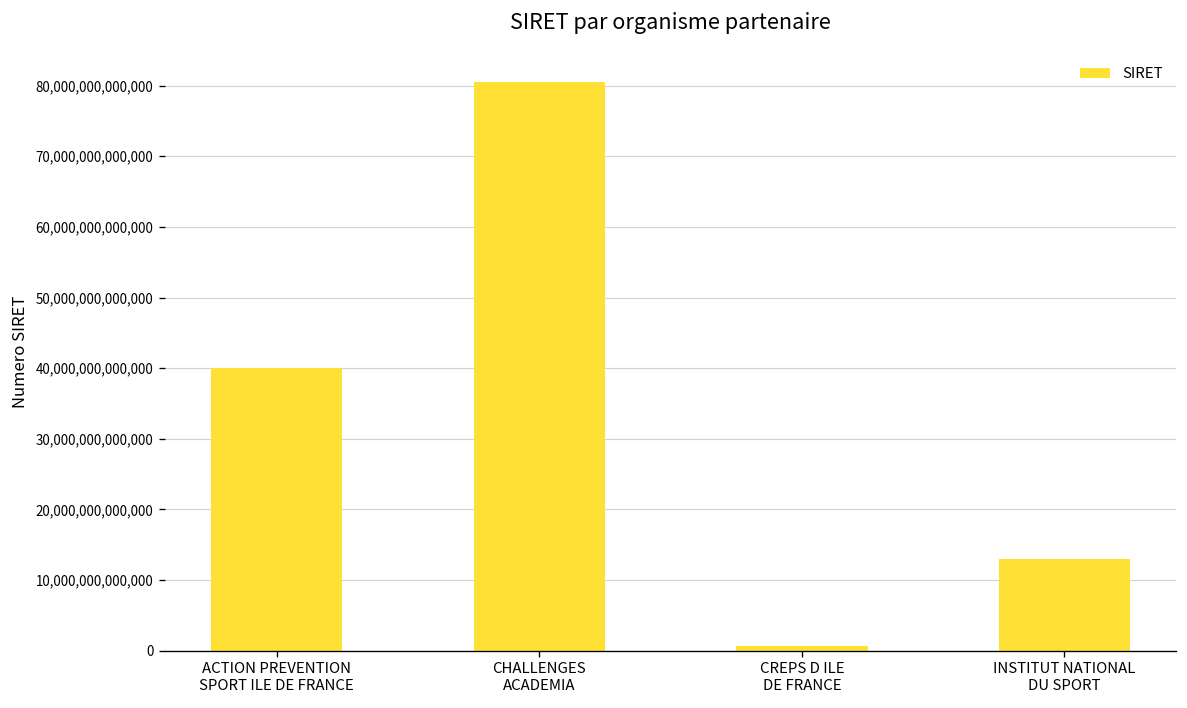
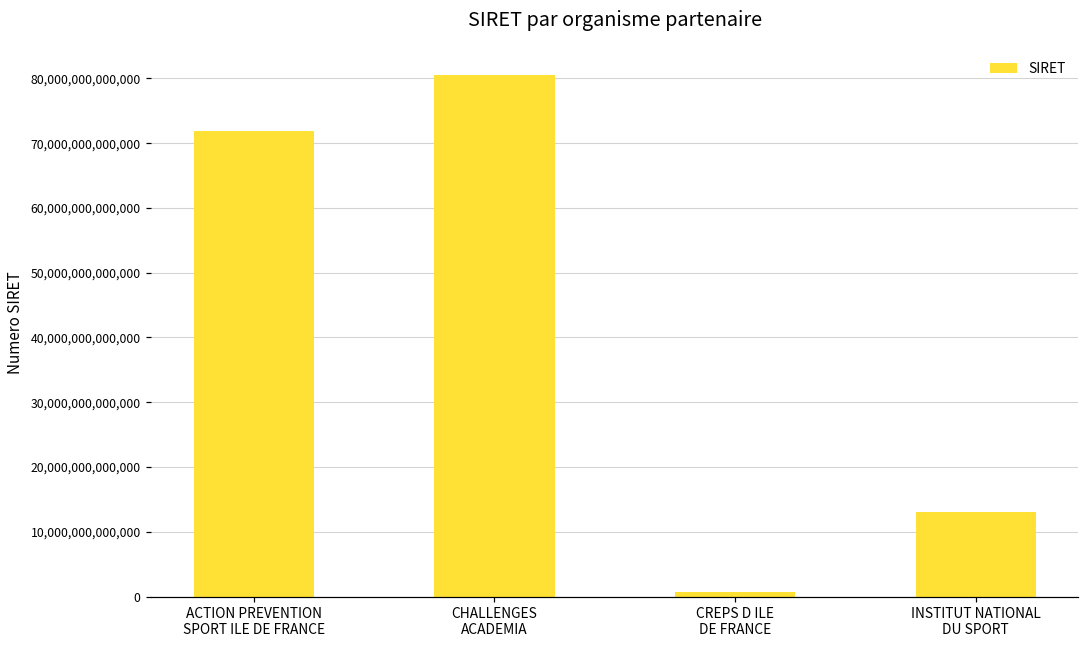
ACTION PREVENTION SPORT ILE DE FRANCE: 40,000,000,000,000 -> 72,000,000,000,000
